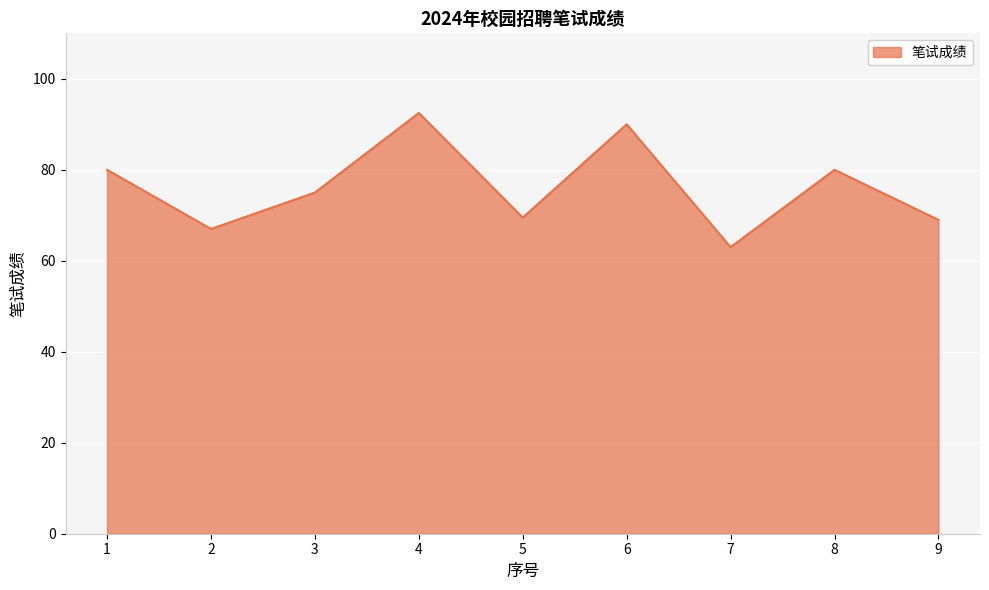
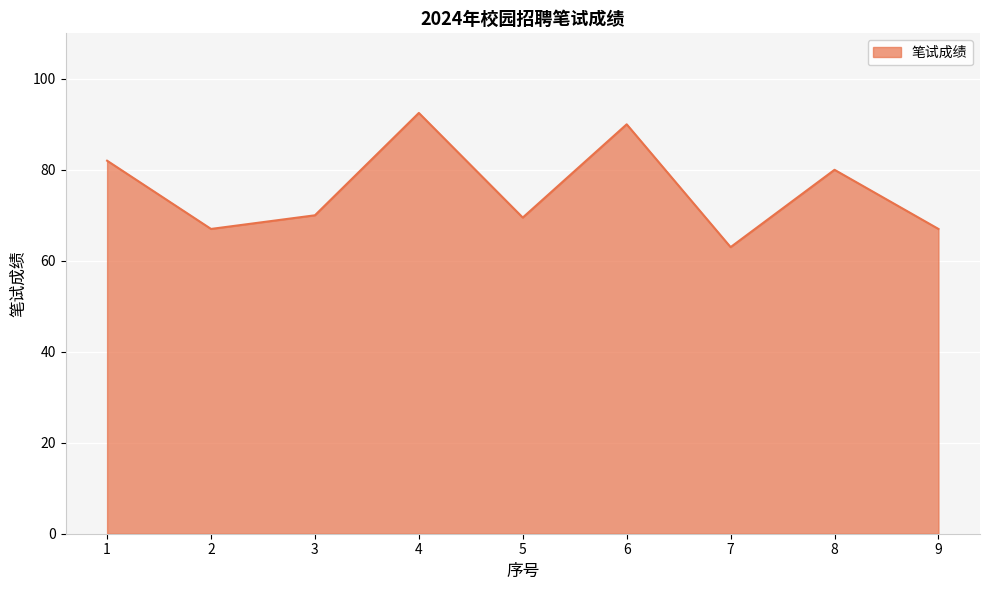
1: 80 -> 82
3: 75 -> 70
9: 69 -> 67
